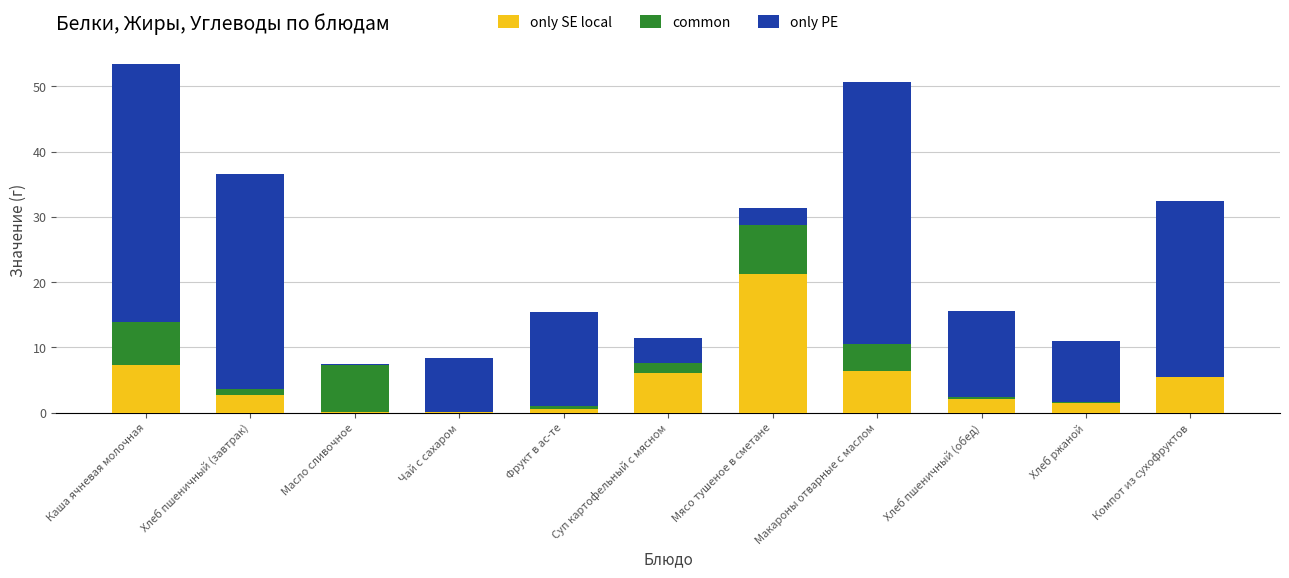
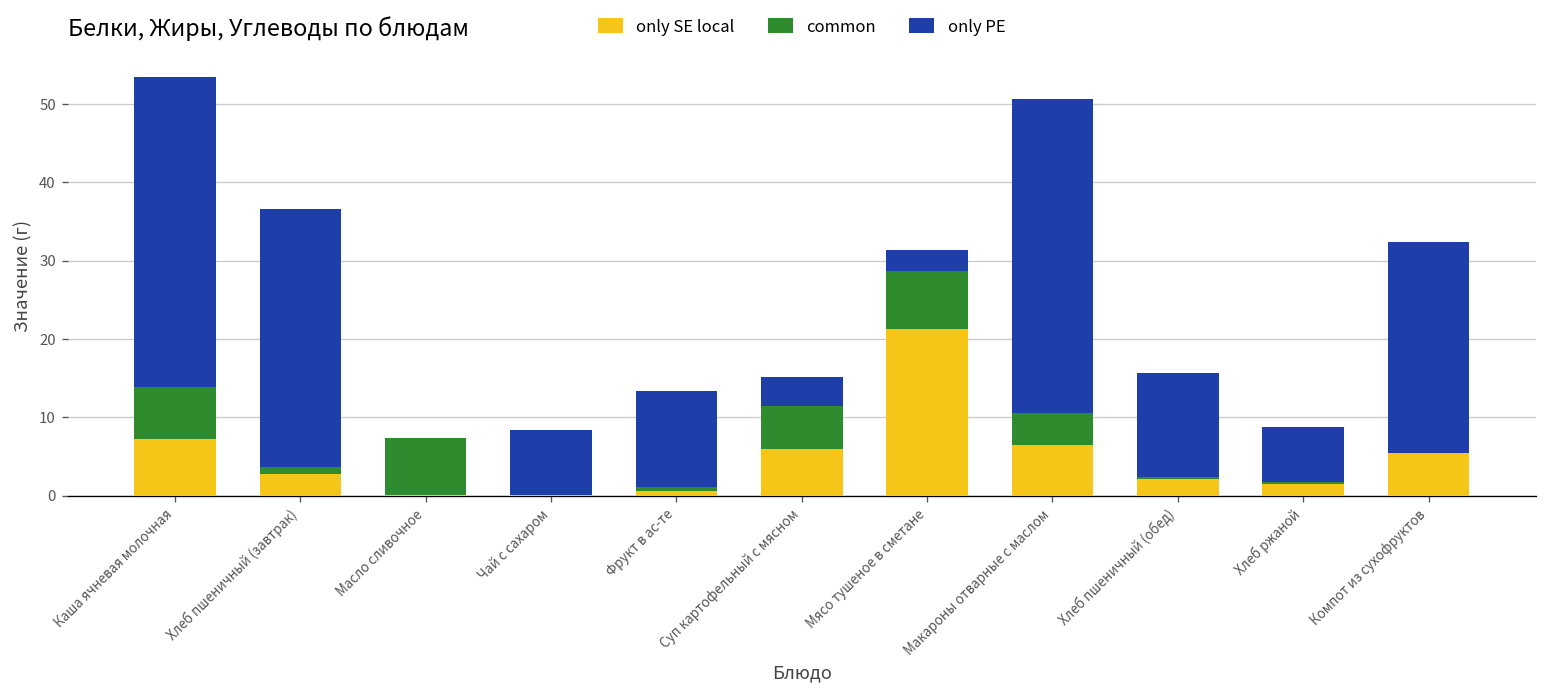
only PE, Фрукт в ас-те: 14 -> 12
common, Суп картофельный с мясном: 2 -> 5
only PE, Хлеб ржаной: 9 -> 7
